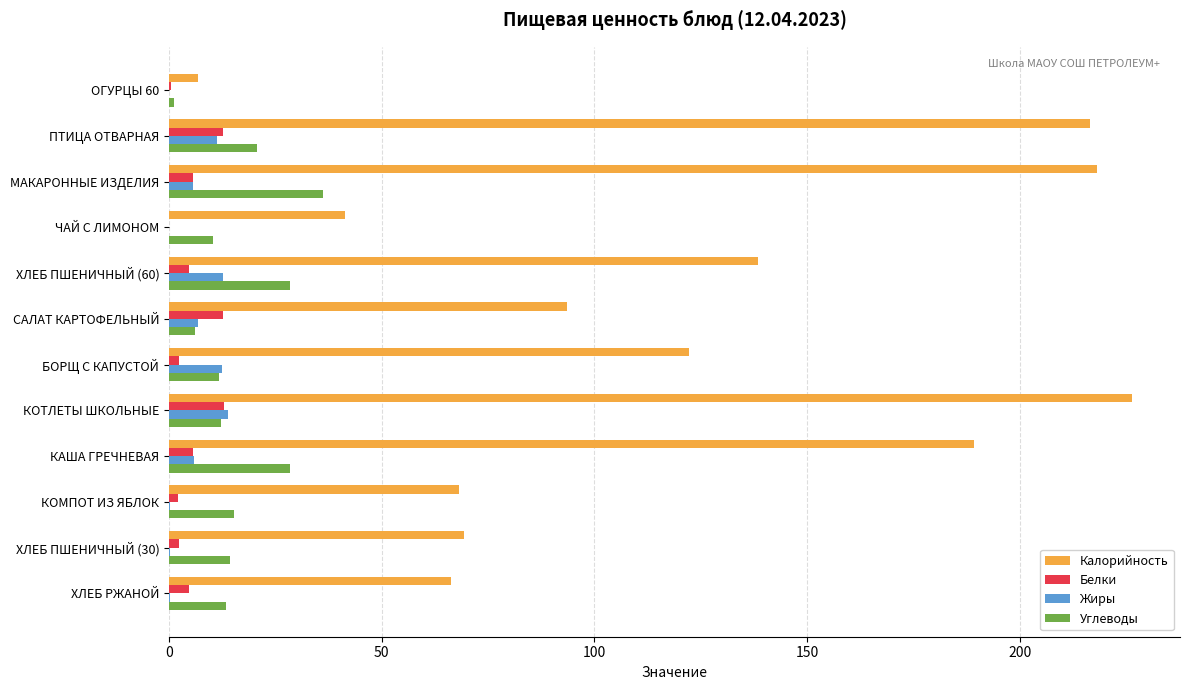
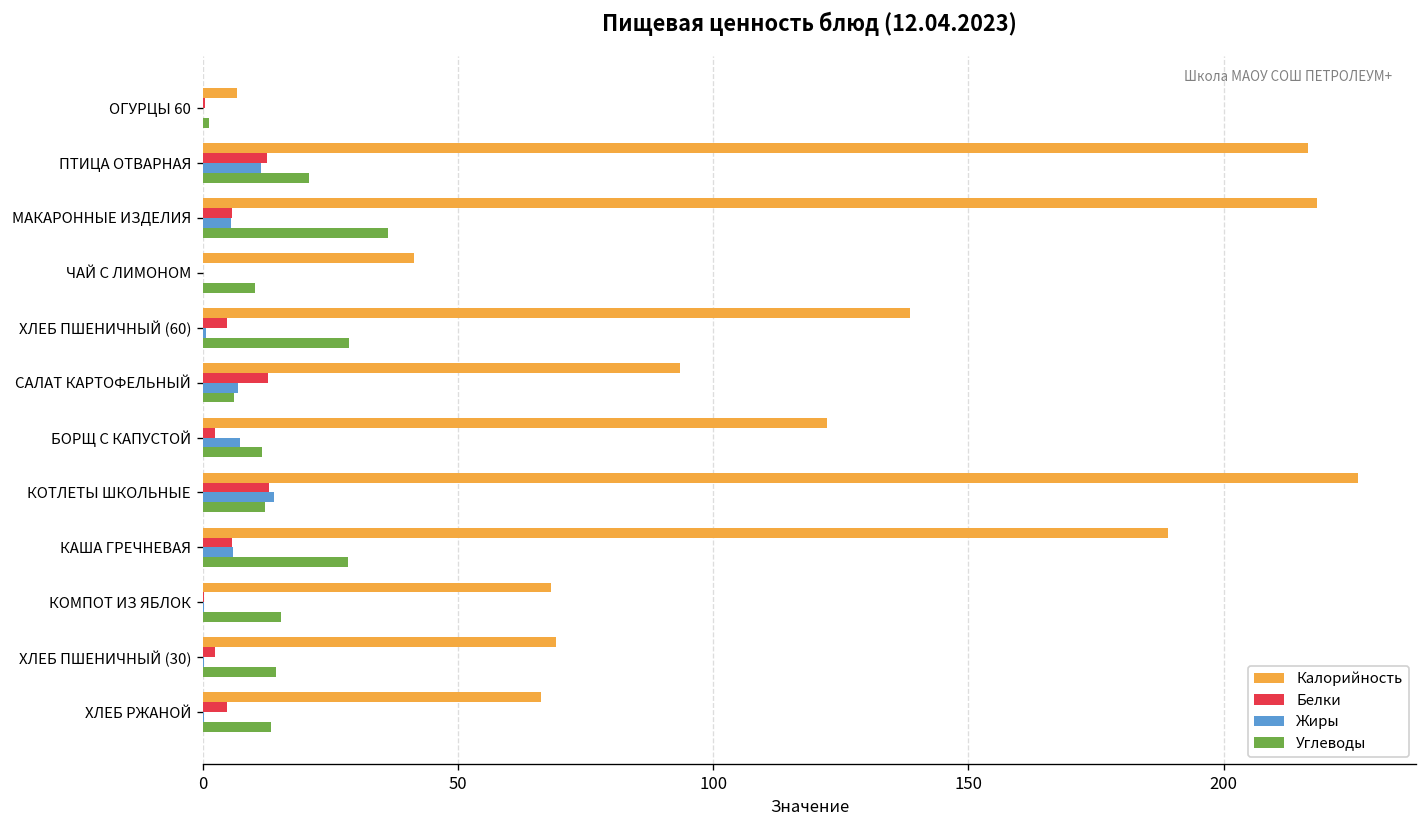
Жиры, ХЛЕБ ПШЕНИЧНЫЙ (60): 13 -> 1
Жиры, БОРЩ С КАПУСТОЙ: 12 -> 7
Белки, КОМПОТ ИЗ ЯБЛОК: 2 -> 0
